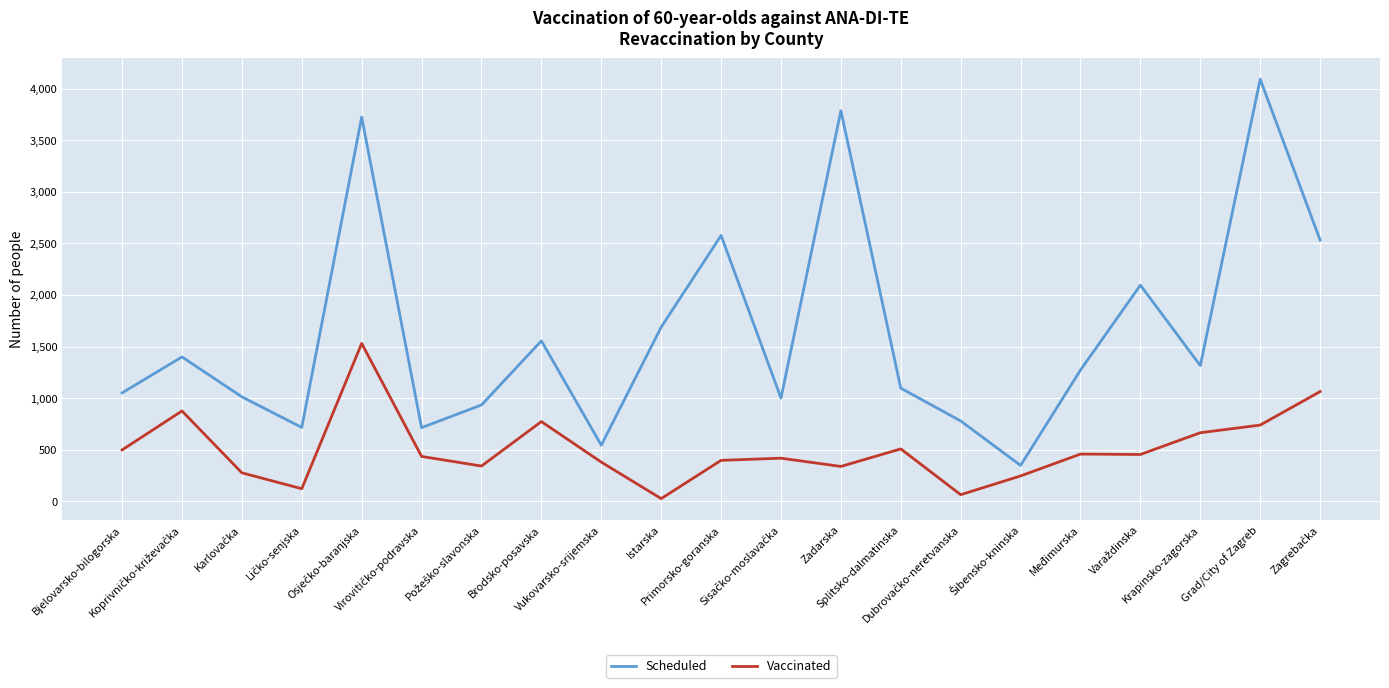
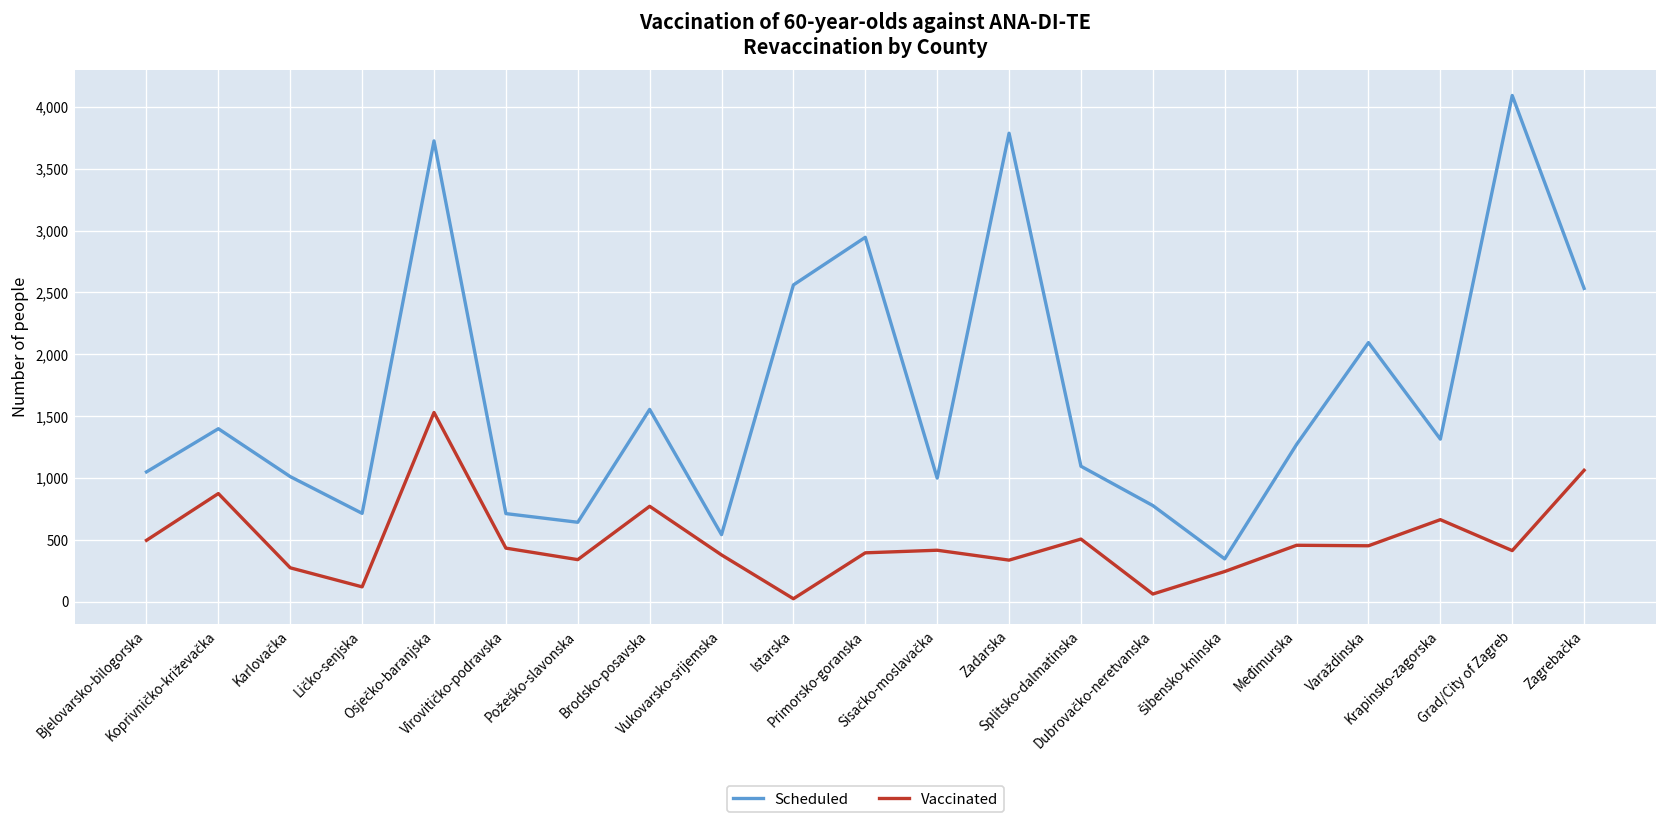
Scheduled, Požeško-slavonska: 930 -> 640
Scheduled, Istarska: 1,690 -> 2,560
Scheduled, Primorsko-goranska: 2,580 -> 2,950
Vaccinated, Grad/City of Zagreb: 740 -> 410
